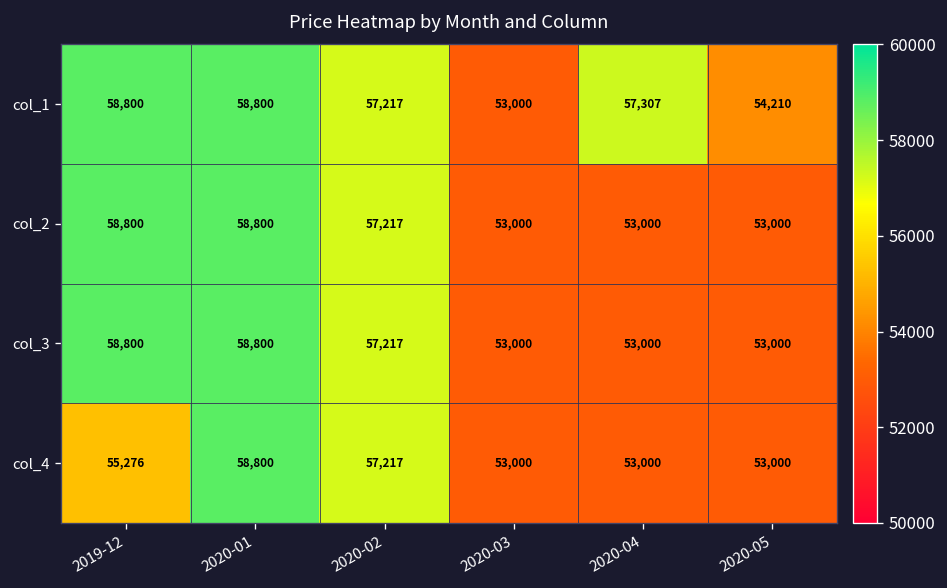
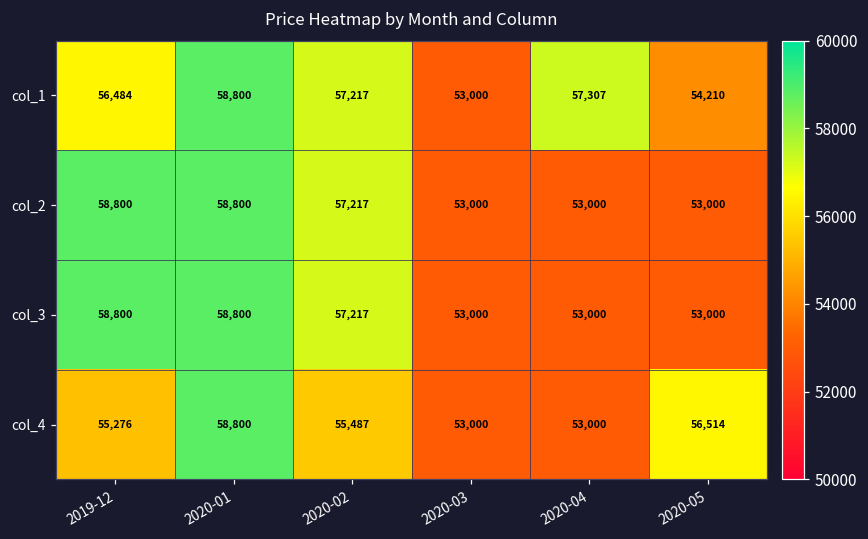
col_1, 2019-12: 58,800 -> 56,484
col_4, 2020-02: 57,217 -> 55,487
col_4, 2020-05: 53,000 -> 56,514
